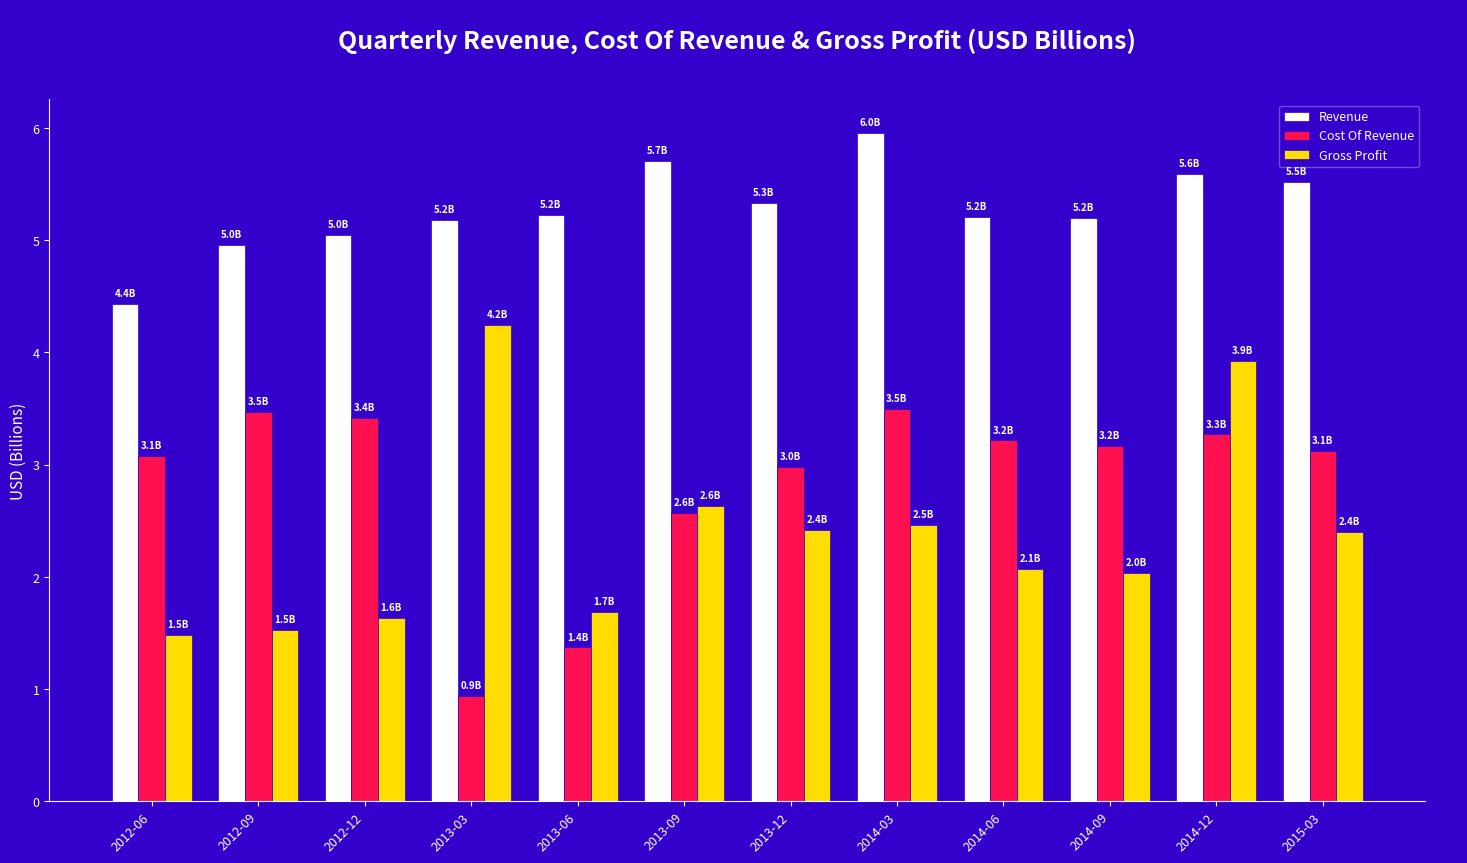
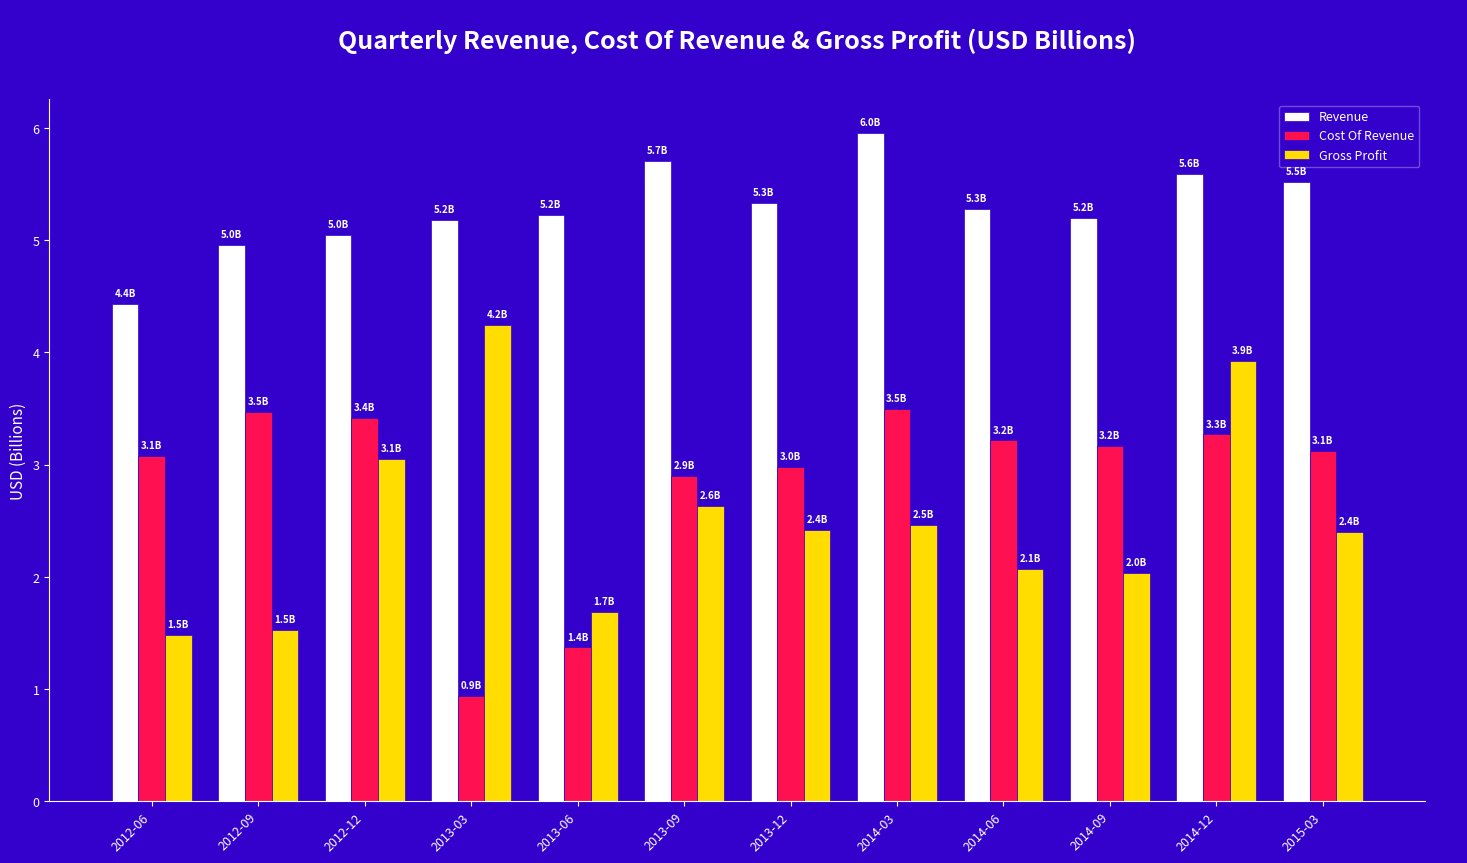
Gross Profit, 2012-12: 1.6B -> 3.1B
Cost Of Revenue, 2013-09: 2.6B -> 2.9B
Revenue, 2014-06: 5.2B -> 5.3B
